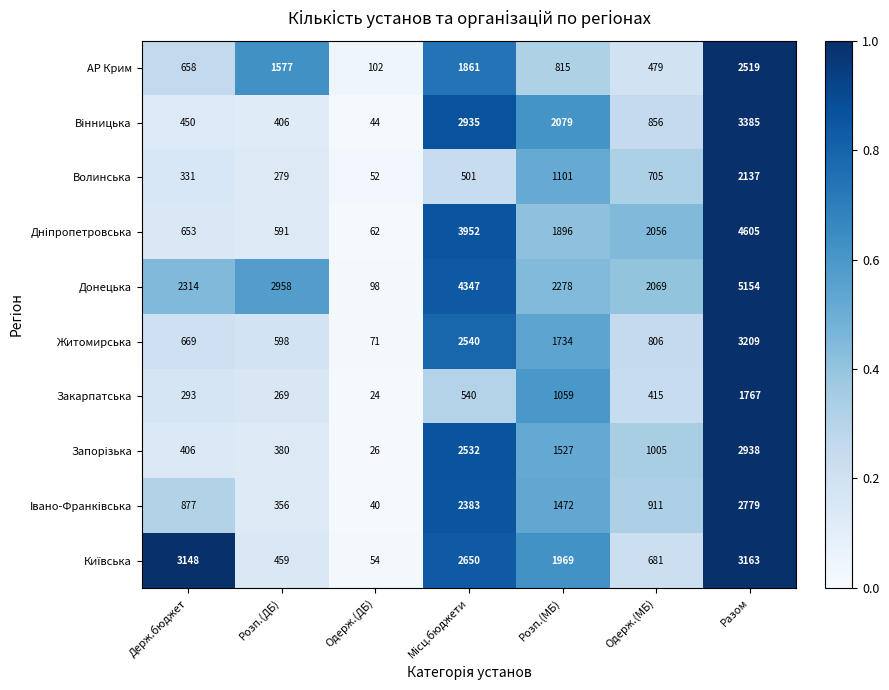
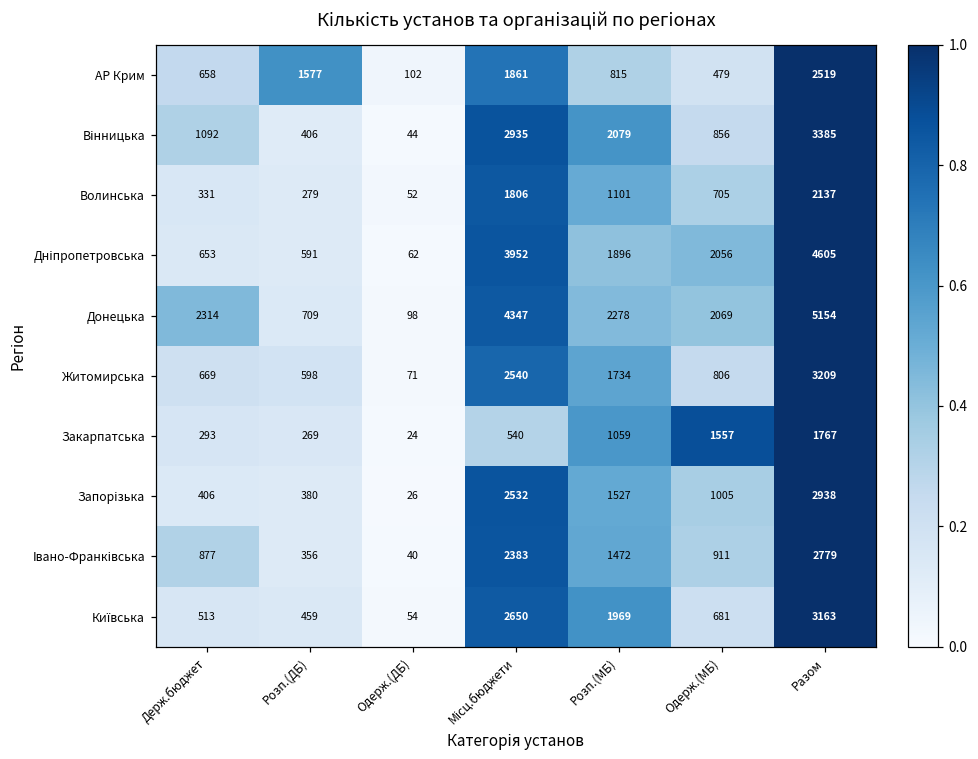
Вінницька, Держ.бюджет: 450 -> 1092
Волинська, Місц.бюджети: 501 -> 1806
Донецька, Розп.(ДБ): 2958 -> 709
Закарпатська, Одерж.(МБ): 415 -> 1557
Київська, Держ.бюджет: 3148 -> 513
